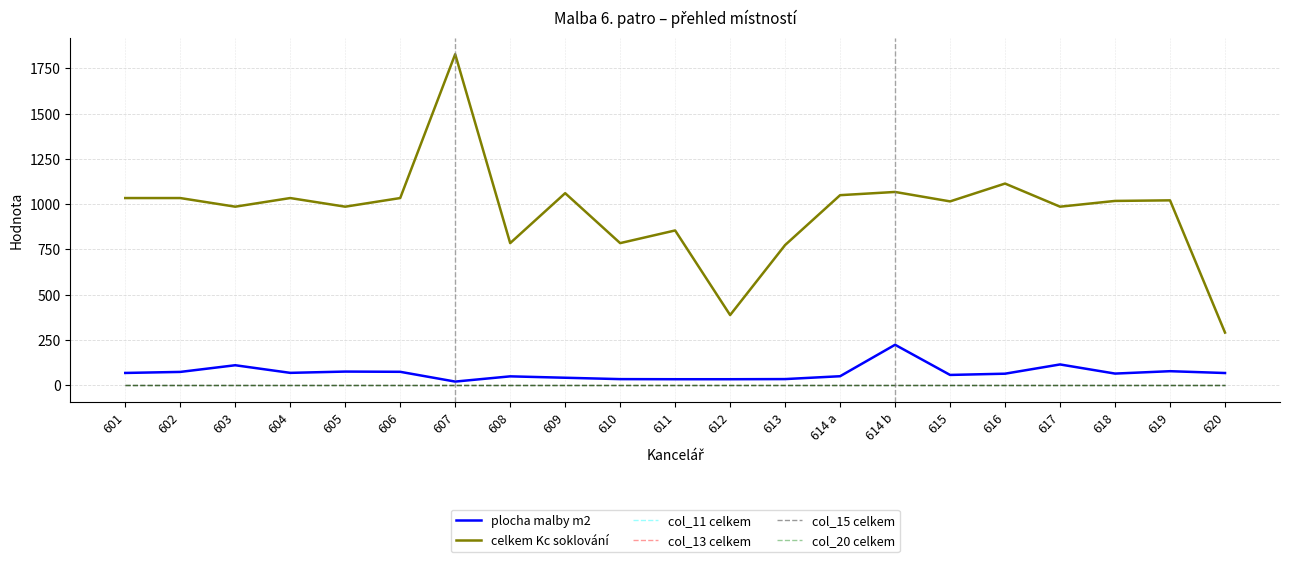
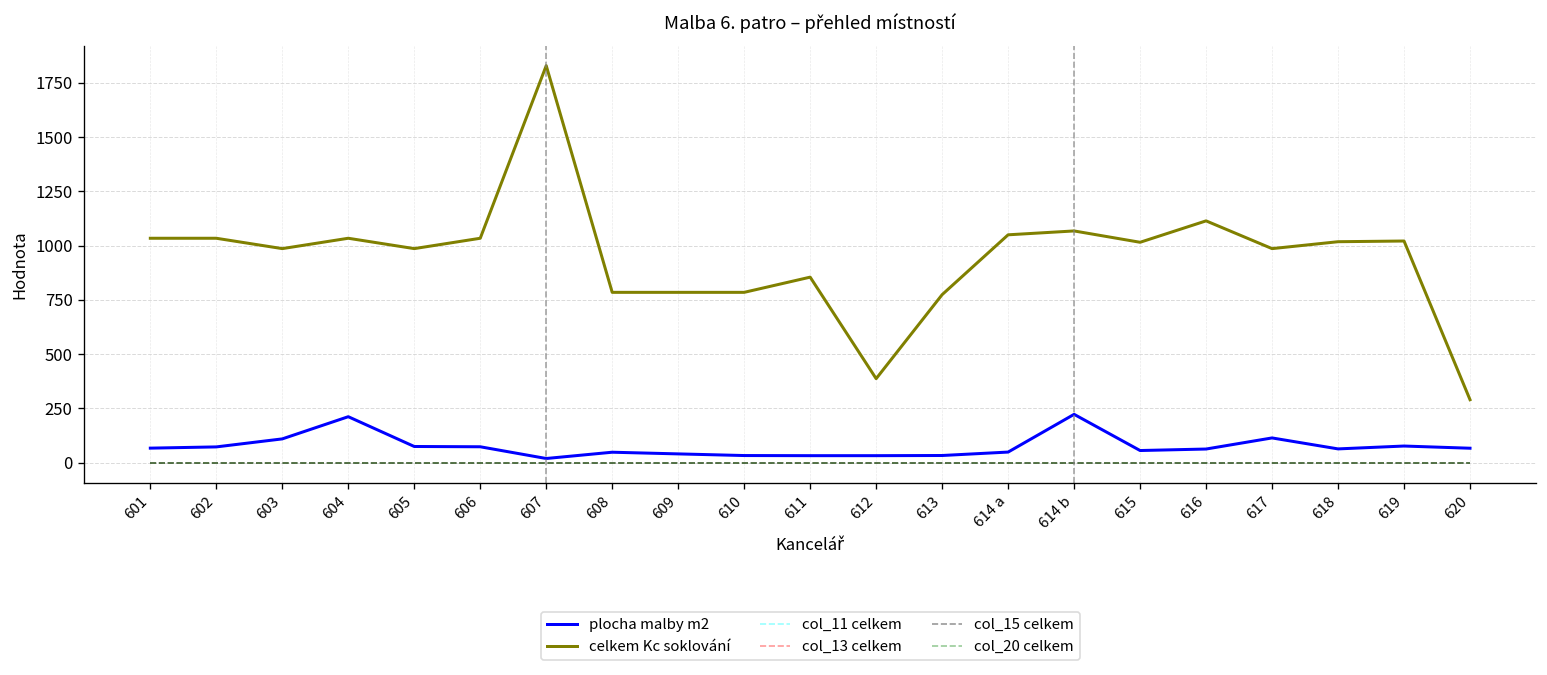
plocha malby m2, 604: 70 -> 210
celkem Kc soklování, 609: 1060 -> 780
